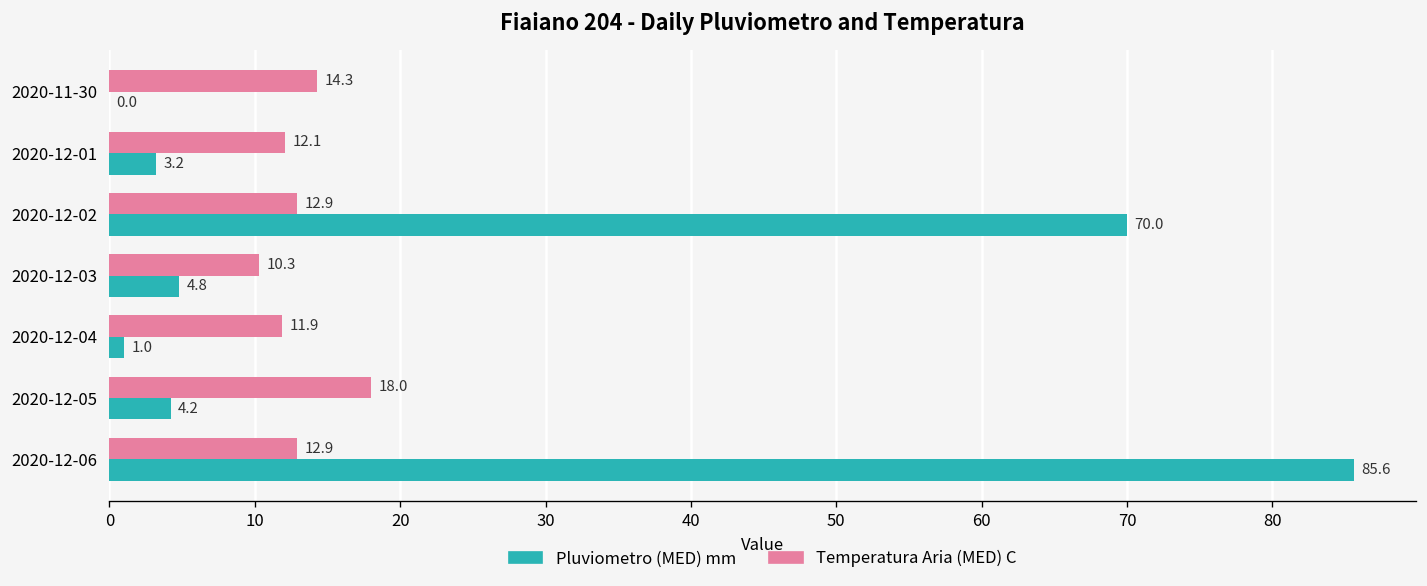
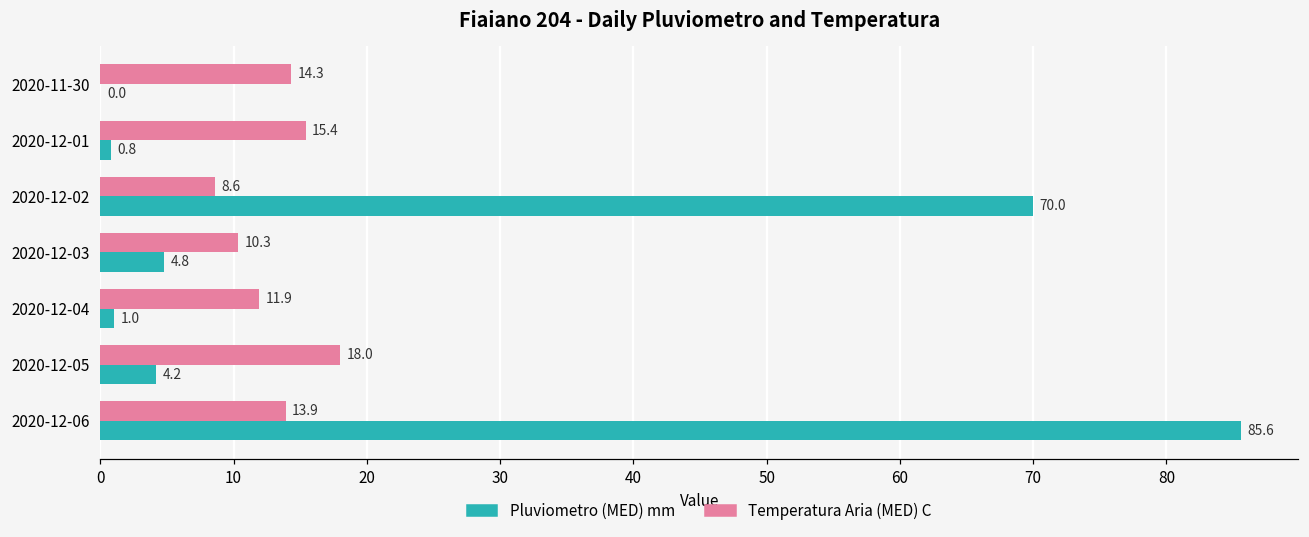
Temperatura Aria (MED) C, 2020-12-01: 12.1 -> 15.4
Pluviometro (MED) mm, 2020-12-01: 3.2 -> 0.8
Temperatura Aria (MED) C, 2020-12-02: 12.9 -> 8.6
Temperatura Aria (MED) C, 2020-12-06: 12.9 -> 13.9
